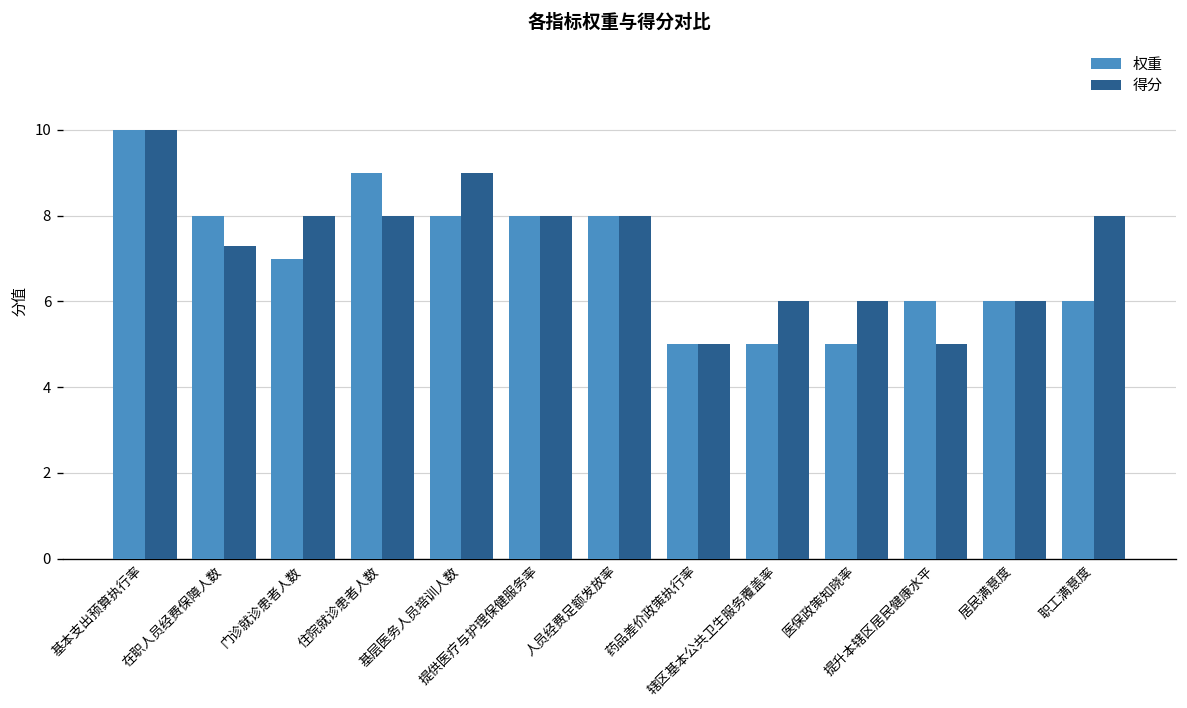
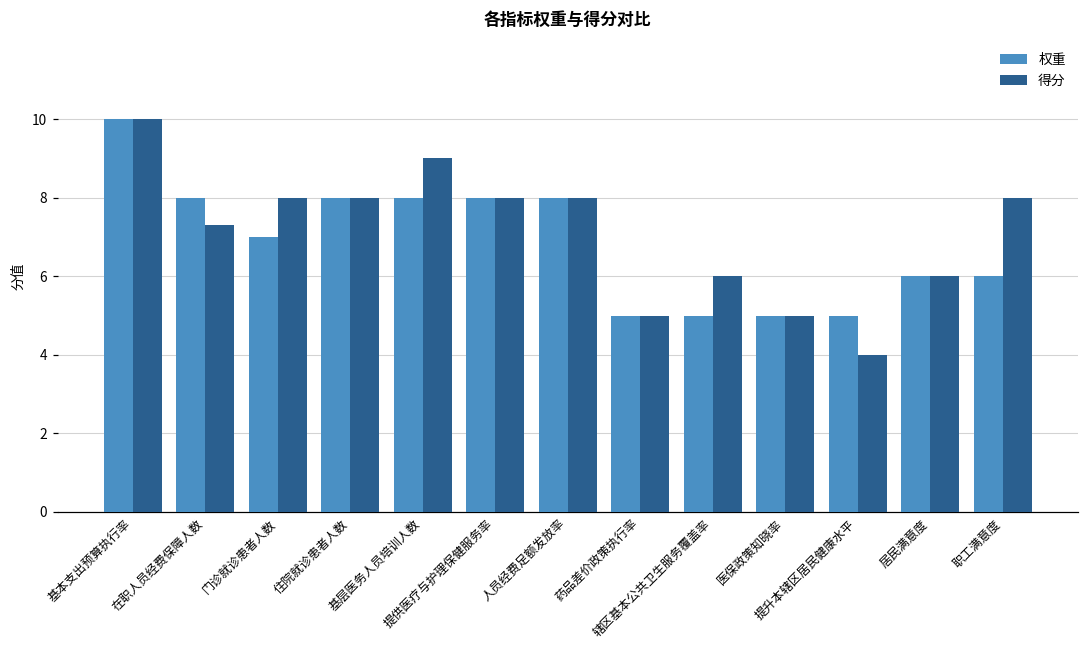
权重, 住院就诊患者人数: 9 -> 8
得分, 医保政策知晓率: 6 -> 5
权重, 提升本辖区居民健康水平: 6 -> 5
得分, 提升本辖区居民健康水平: 5 -> 4
